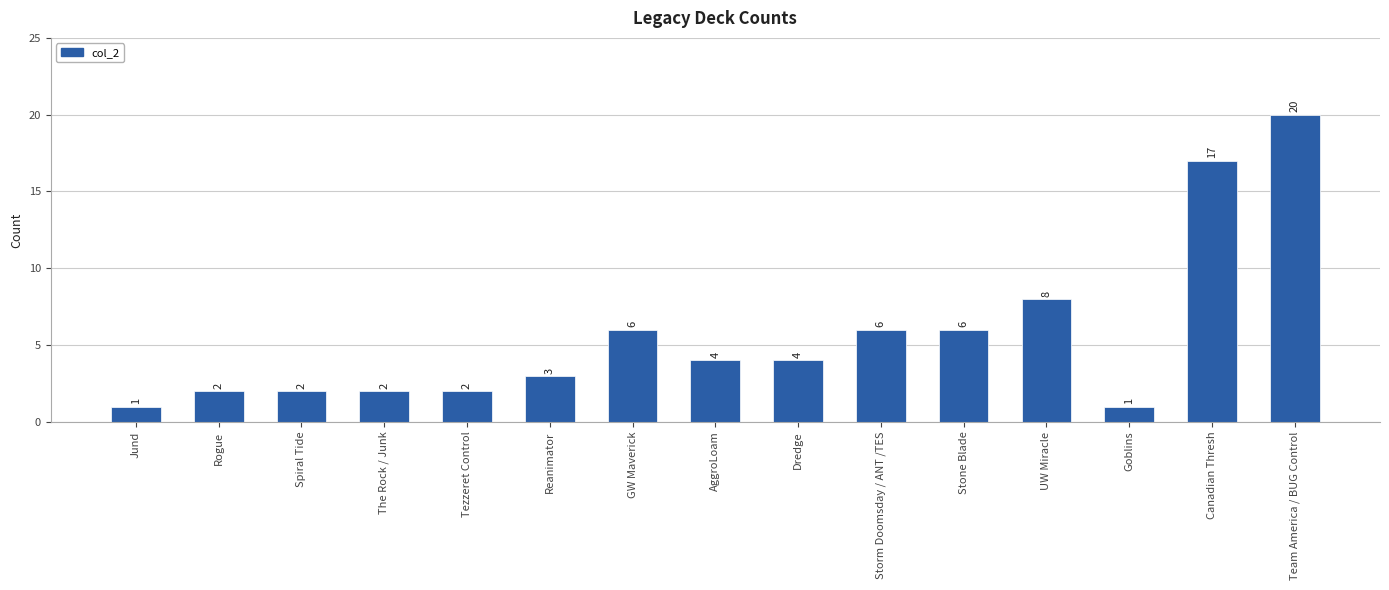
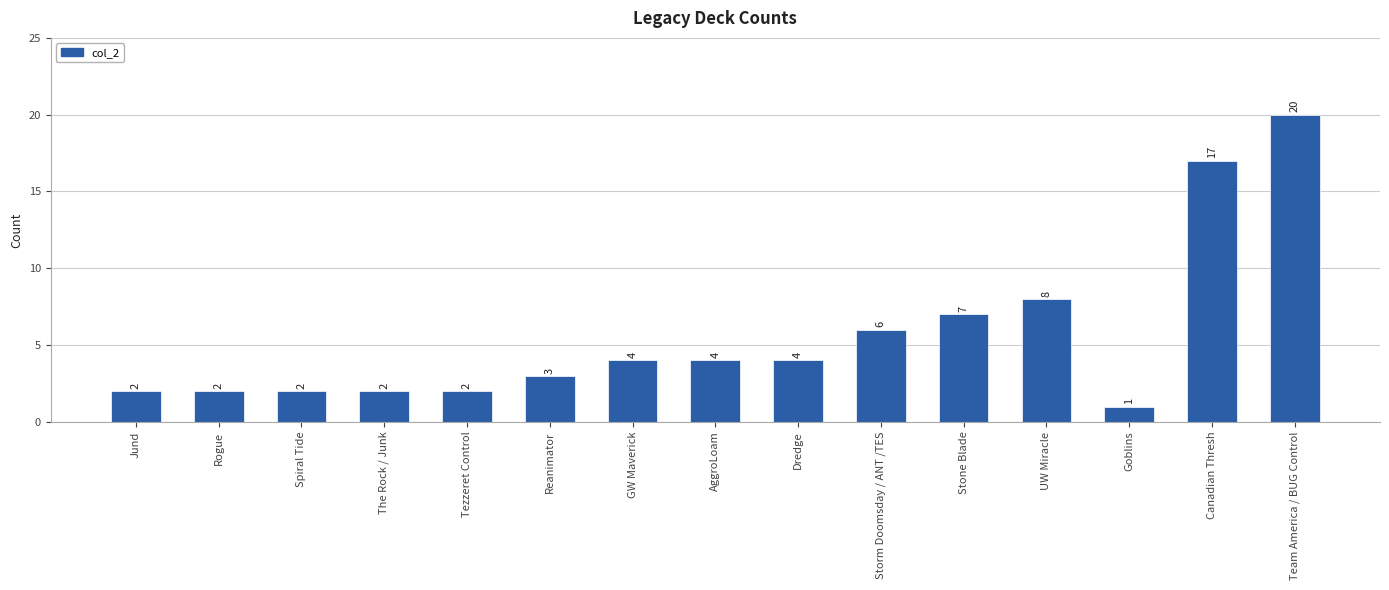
Jund: 1 -> 2
GW Maverick: 6 -> 4
Stone Blade: 6 -> 7
